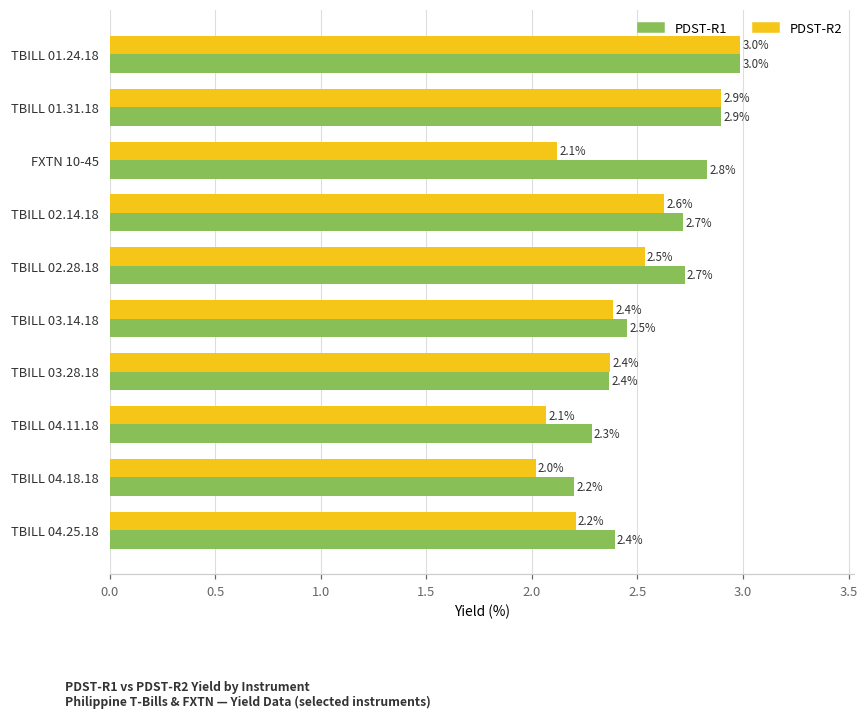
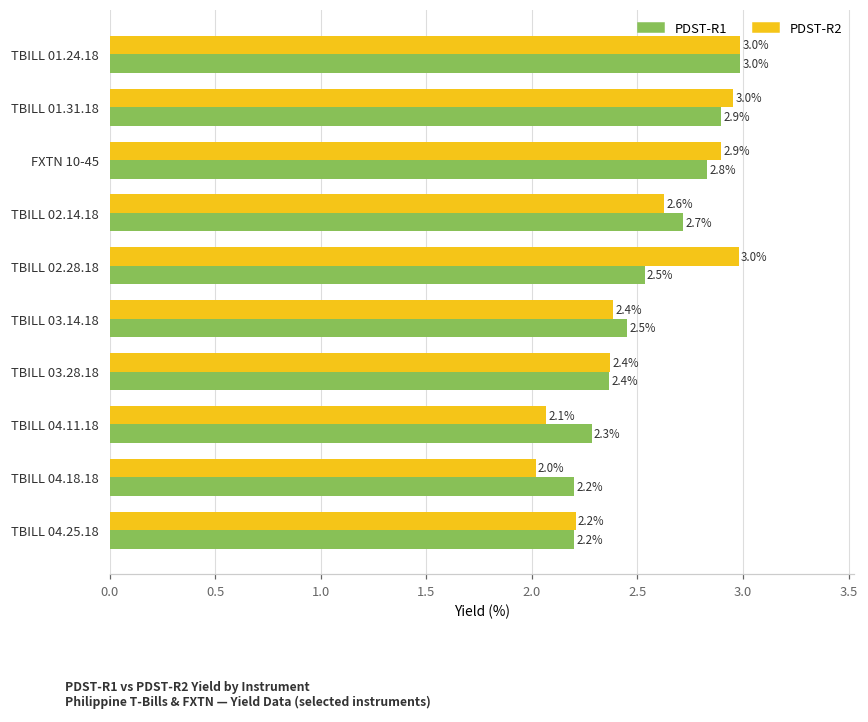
PDST-R2, TBILL 01.31.18: 2.9% -> 3.0%
PDST-R2, FXTN 10-45: 2.1% -> 2.9%
PDST-R2, TBILL 02.28.18: 2.5% -> 3.0%
PDST-R1, TBILL 02.28.18: 2.7% -> 2.5%
PDST-R1, TBILL 04.25.18: 2.4% -> 2.2%
